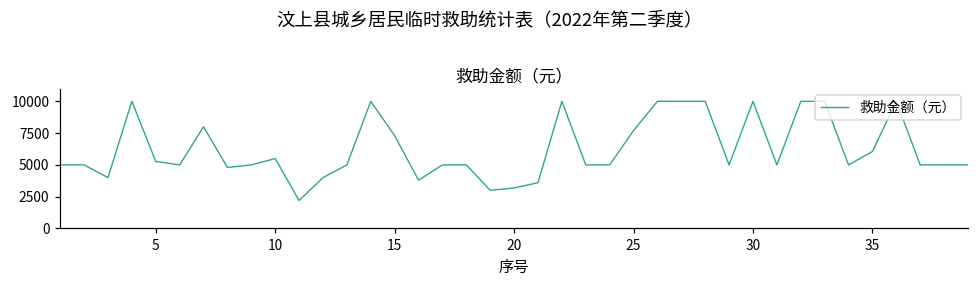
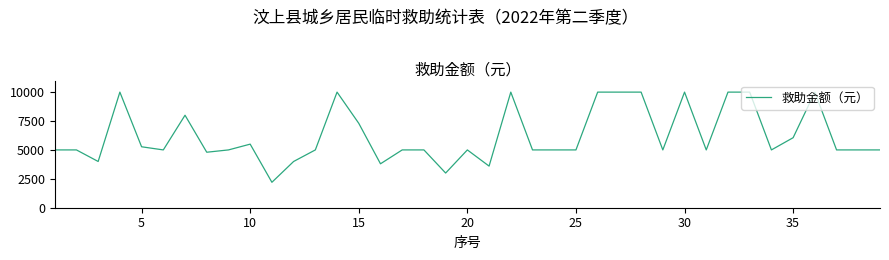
20: 3200 -> 5000
25: 7700 -> 5000
